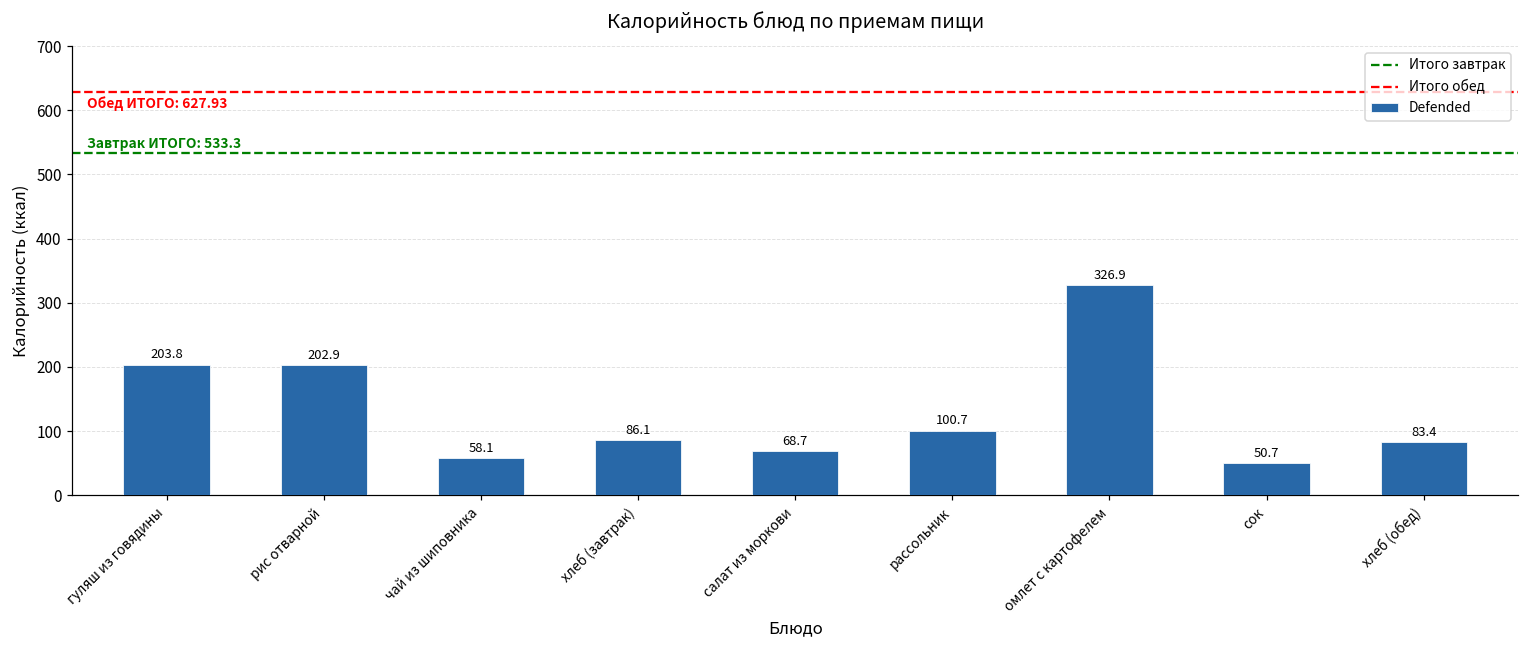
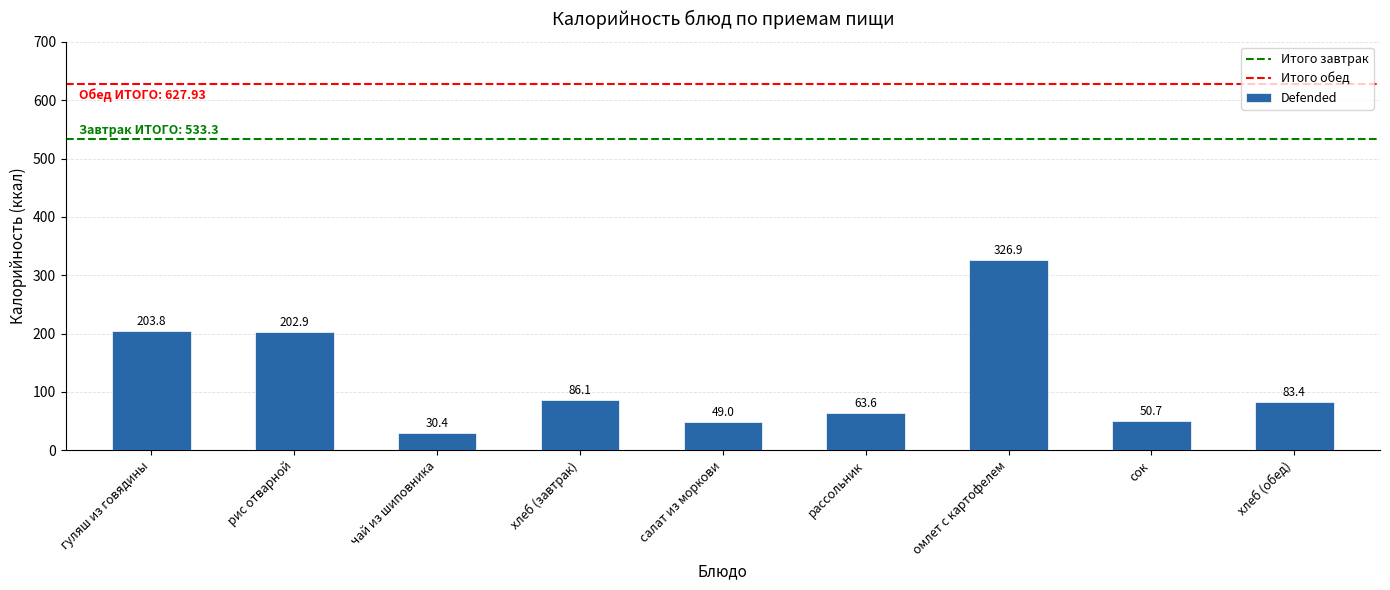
чай из шиповника: 58.1 -> 30.4
салат из моркови: 68.7 -> 49.0
рассольник: 100.7 -> 63.6
